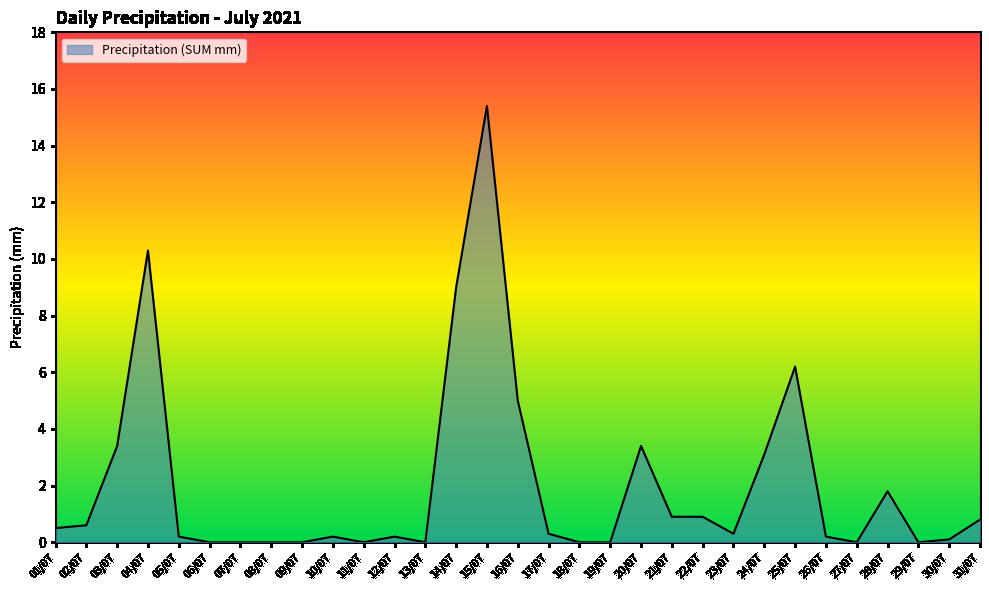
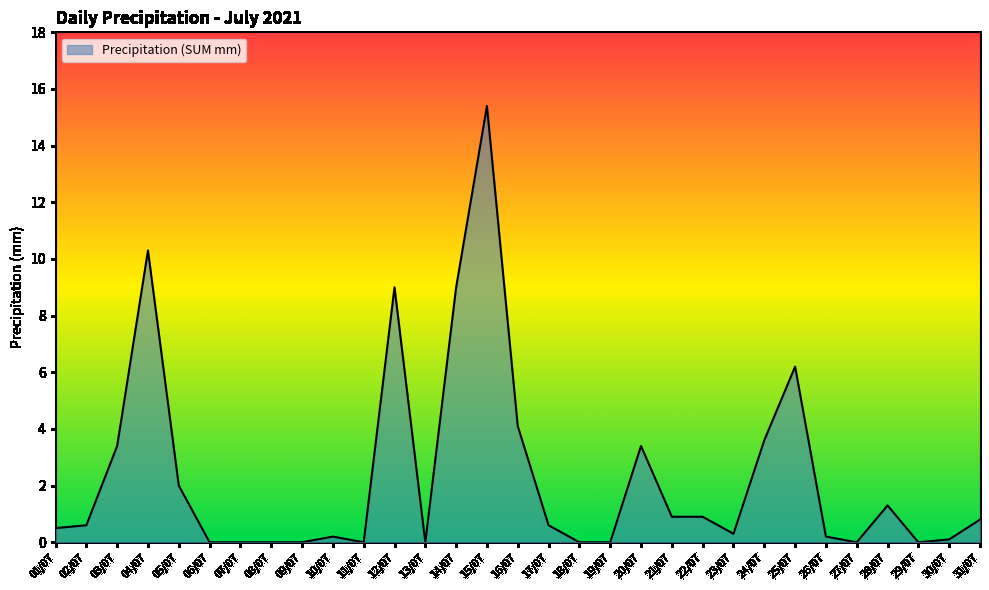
05/07: 0.2 -> 2.0
12/07: 0.2 -> 9.0
16/07: 5.0 -> 4.1
17/07: 0.3 -> 0.6
24/07: 3.1 -> 3.6
28/07: 1.8 -> 1.3
